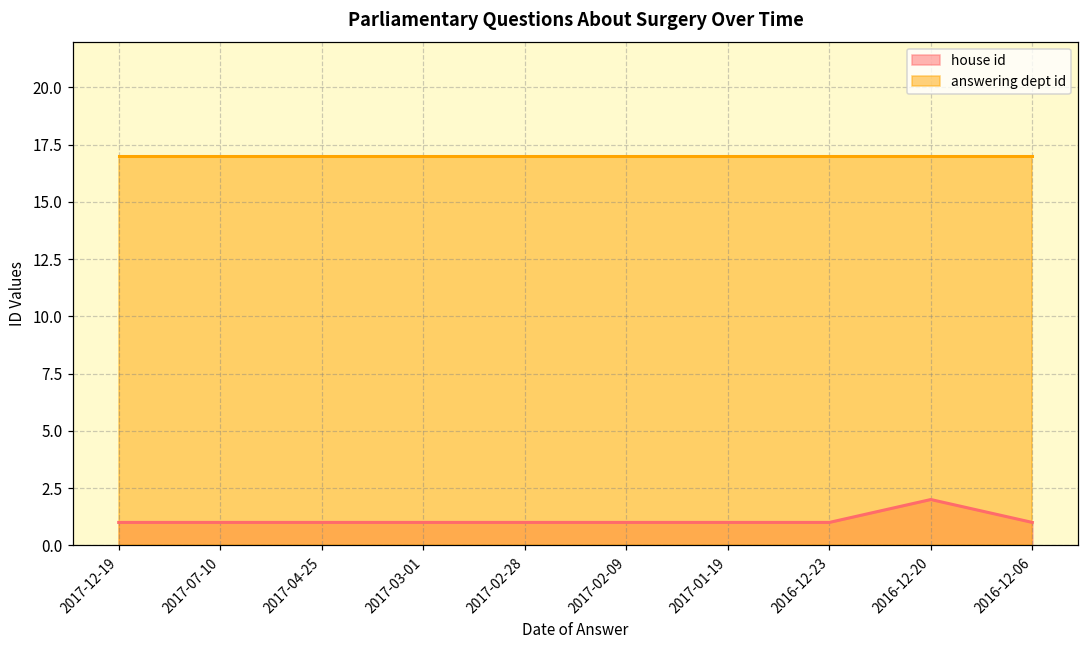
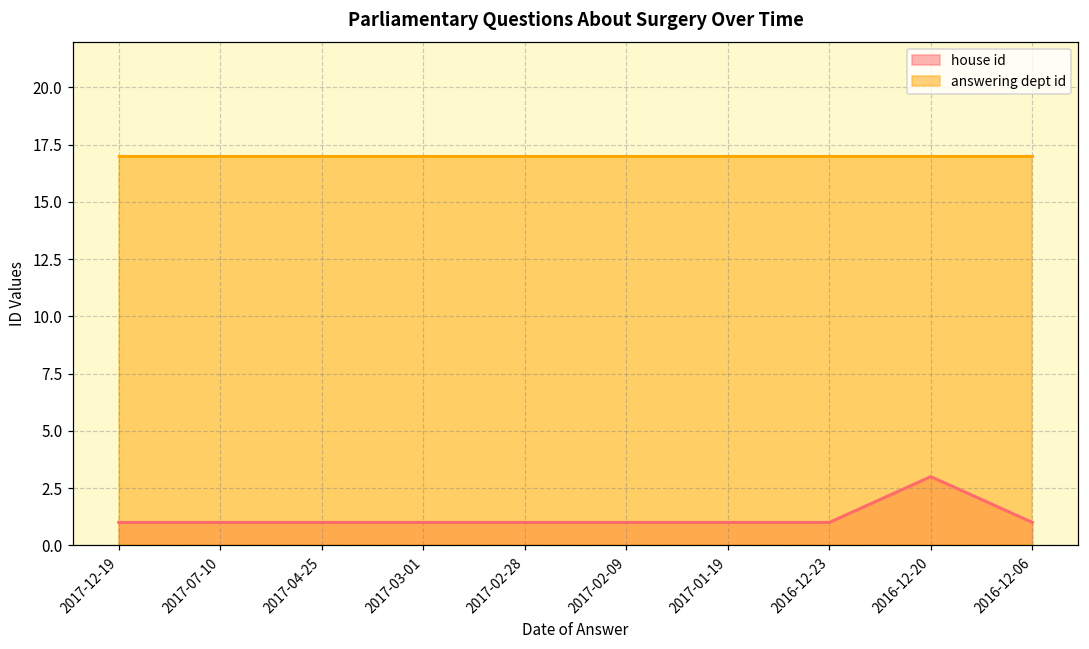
house id, 2016-12-20: 2 -> 3
